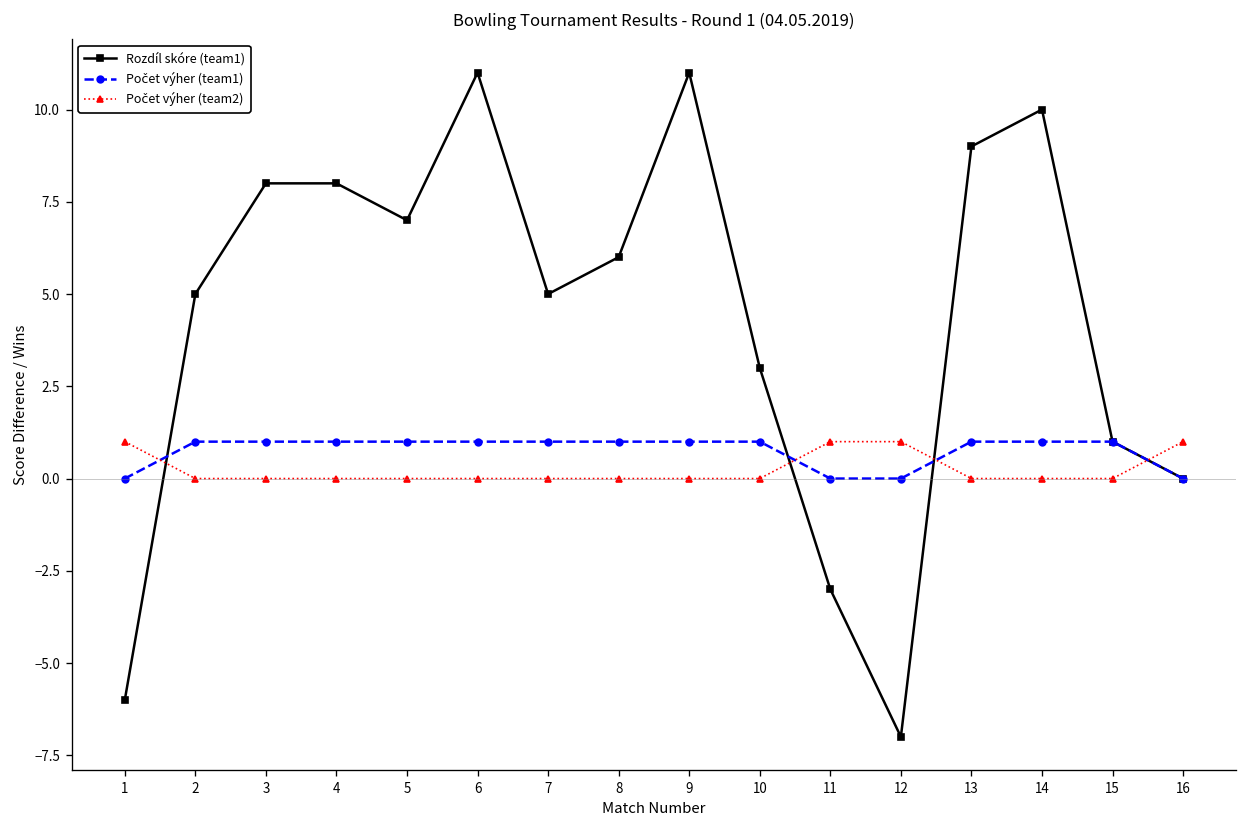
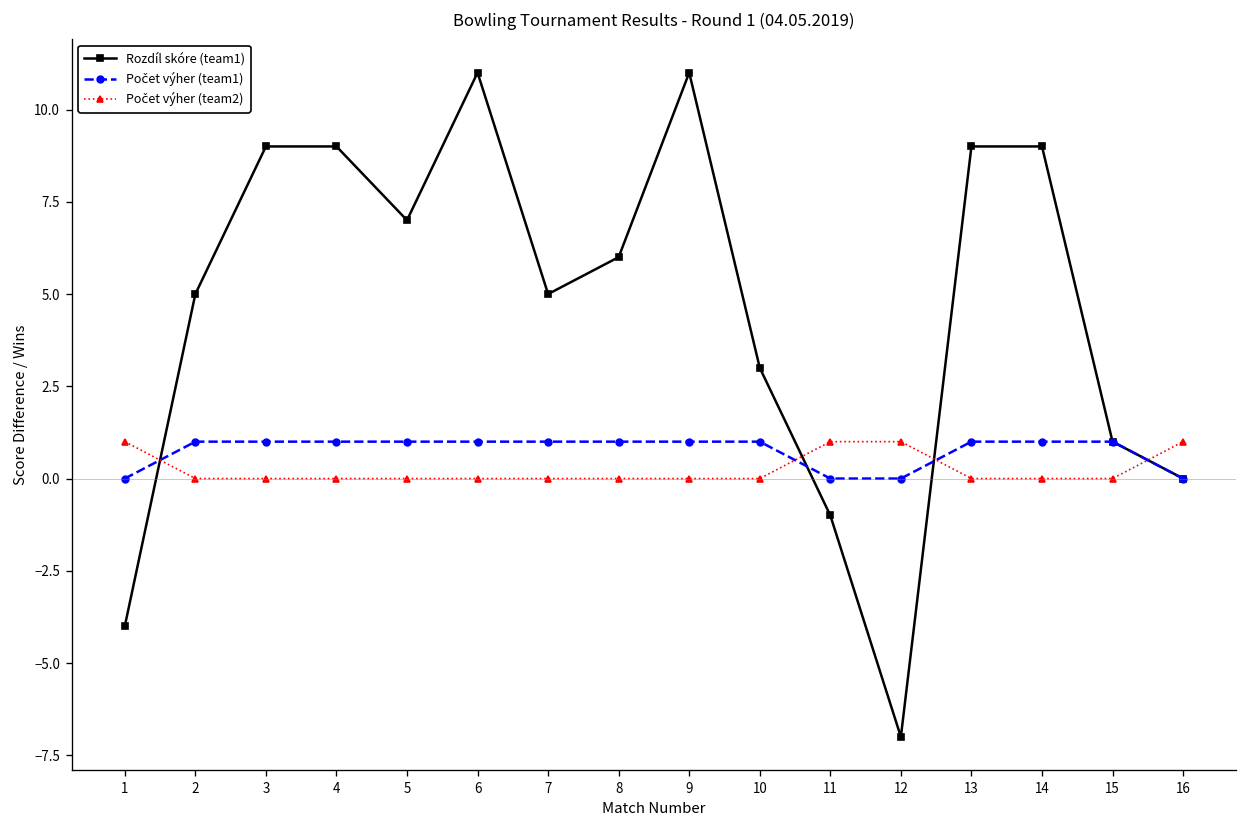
Rozdíl skóre (team1), 1: -6 -> -4
Rozdíl skóre (team1), 3: 8 -> 9
Rozdíl skóre (team1), 4: 8 -> 9
Rozdíl skóre (team1), 11: -3 -> -1
Rozdíl skóre (team1), 14: 10 -> 9
